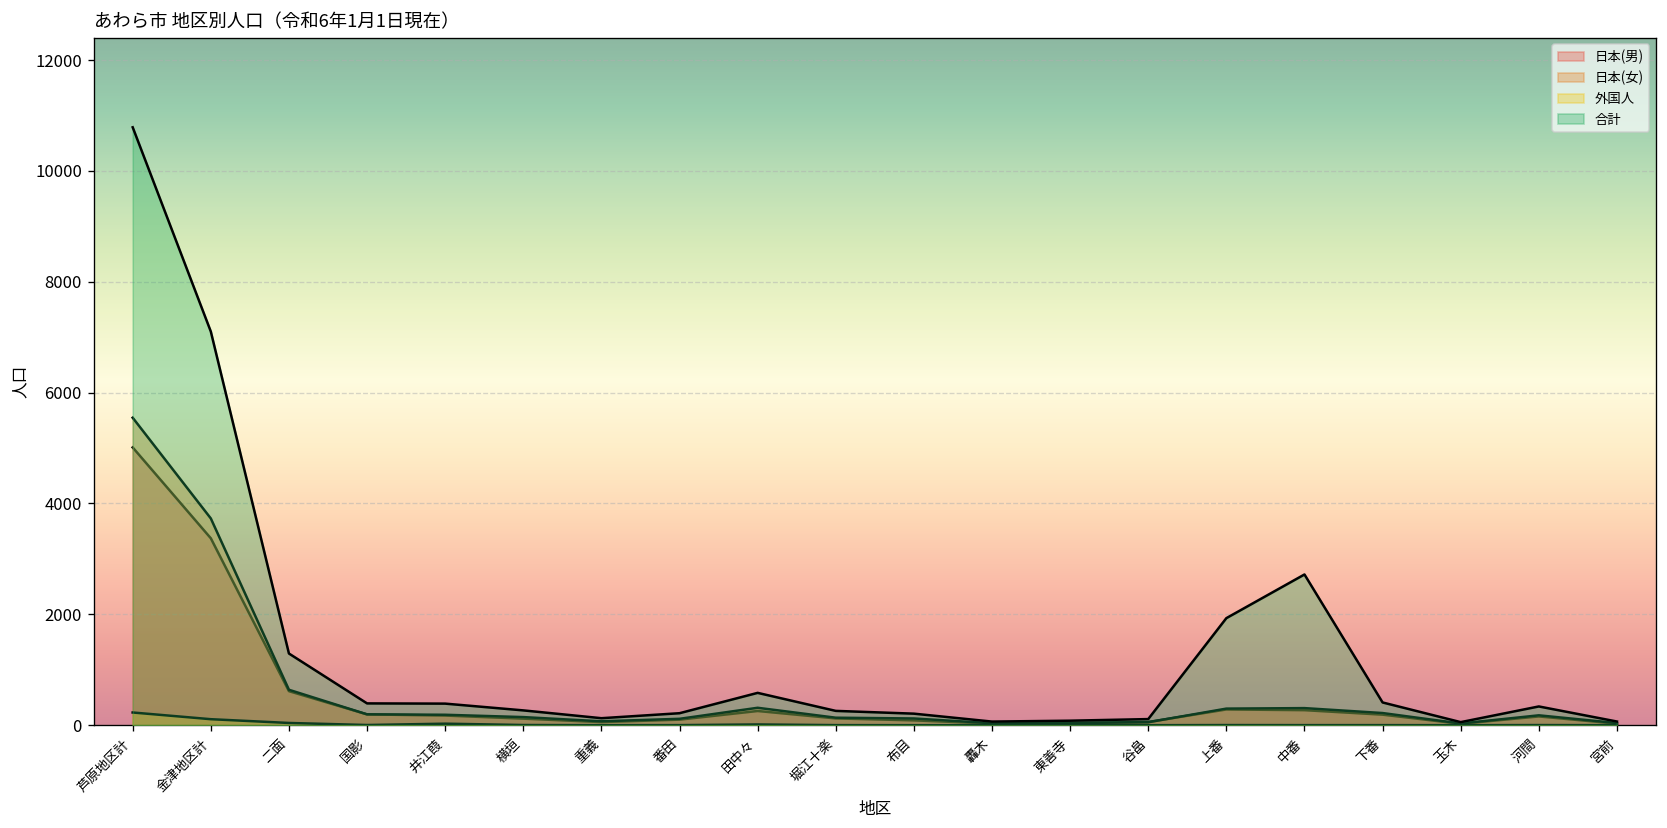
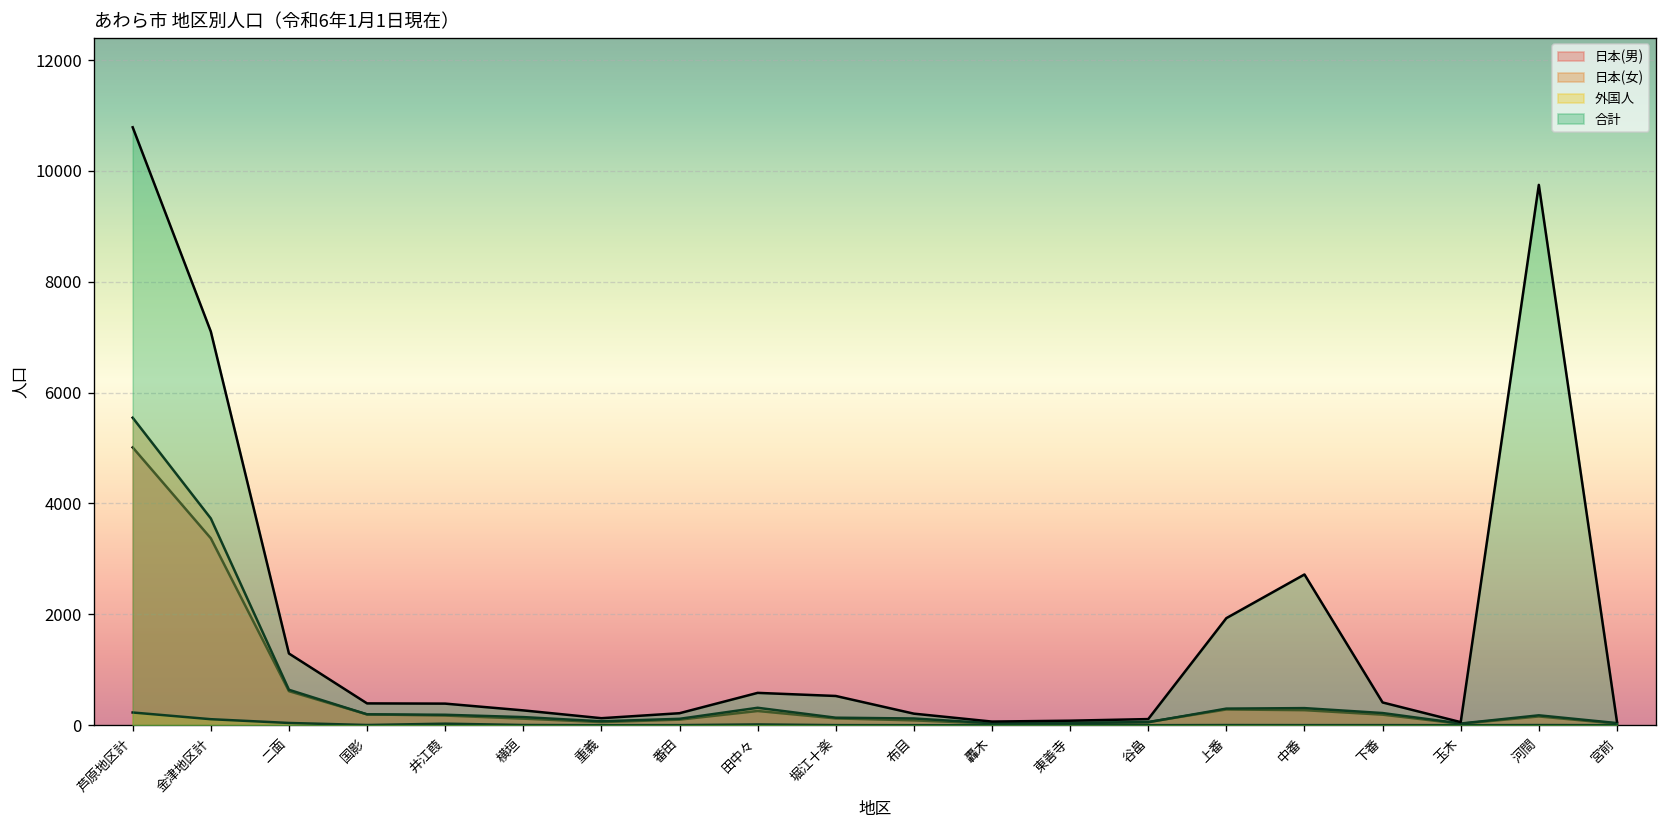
合計, 堀江十楽: 300 -> 500
合計, 河間: 300 -> 9700
